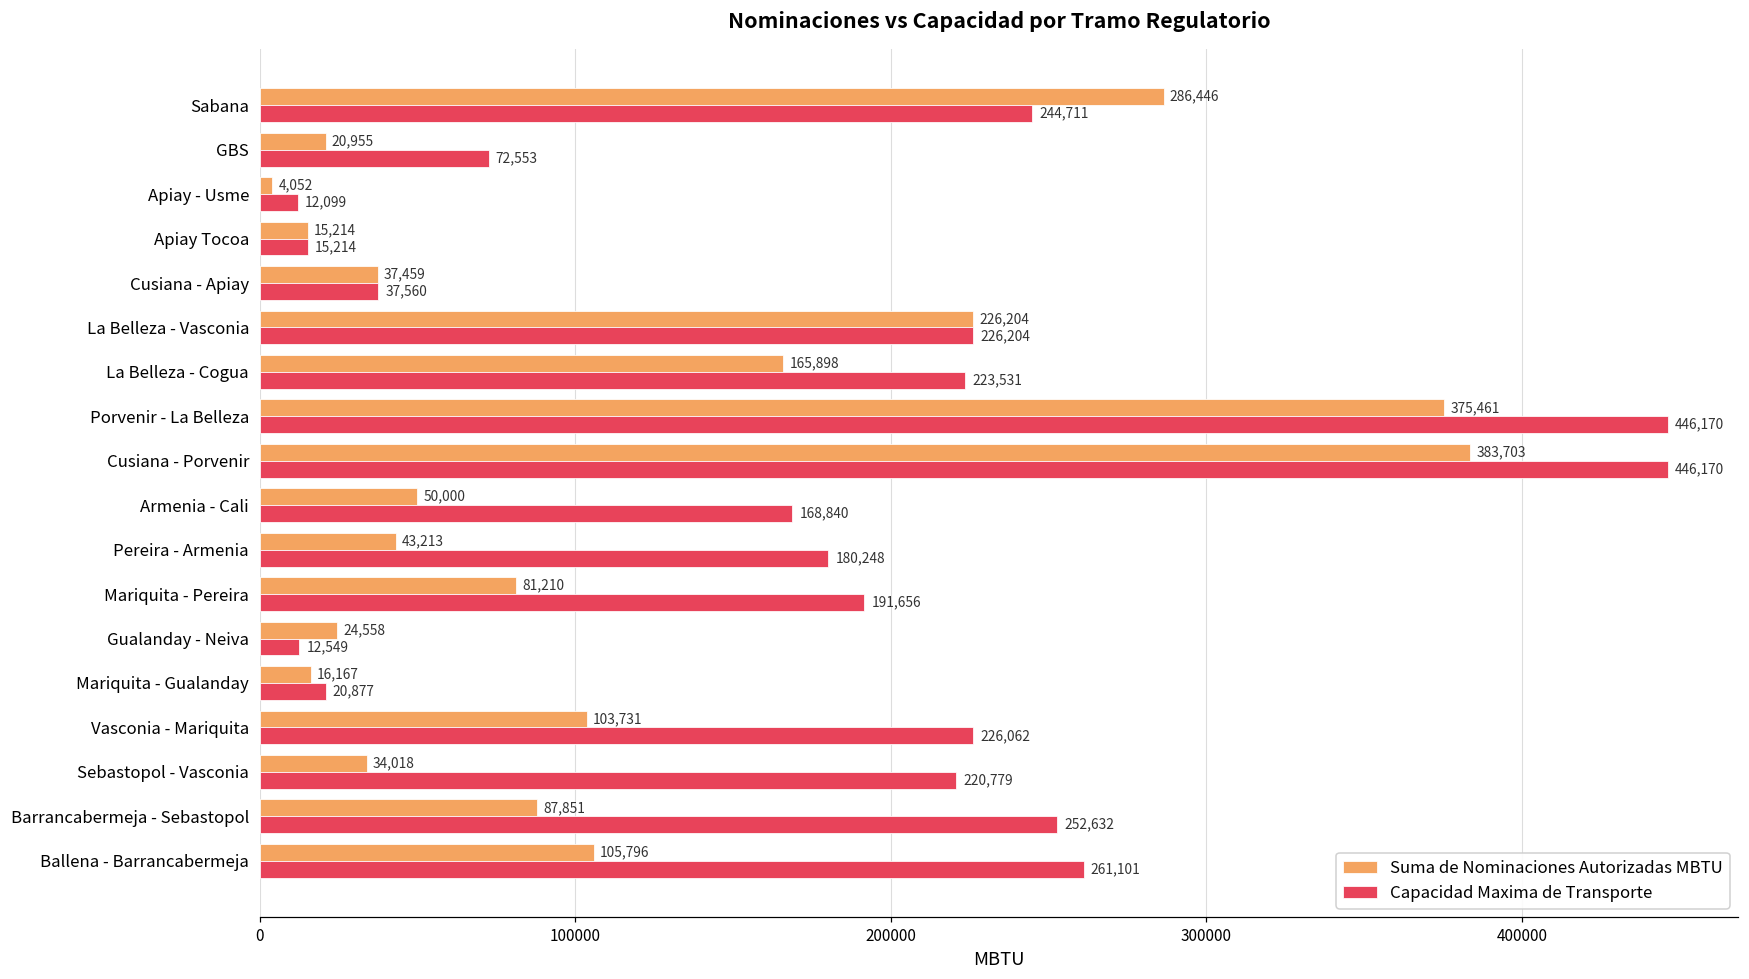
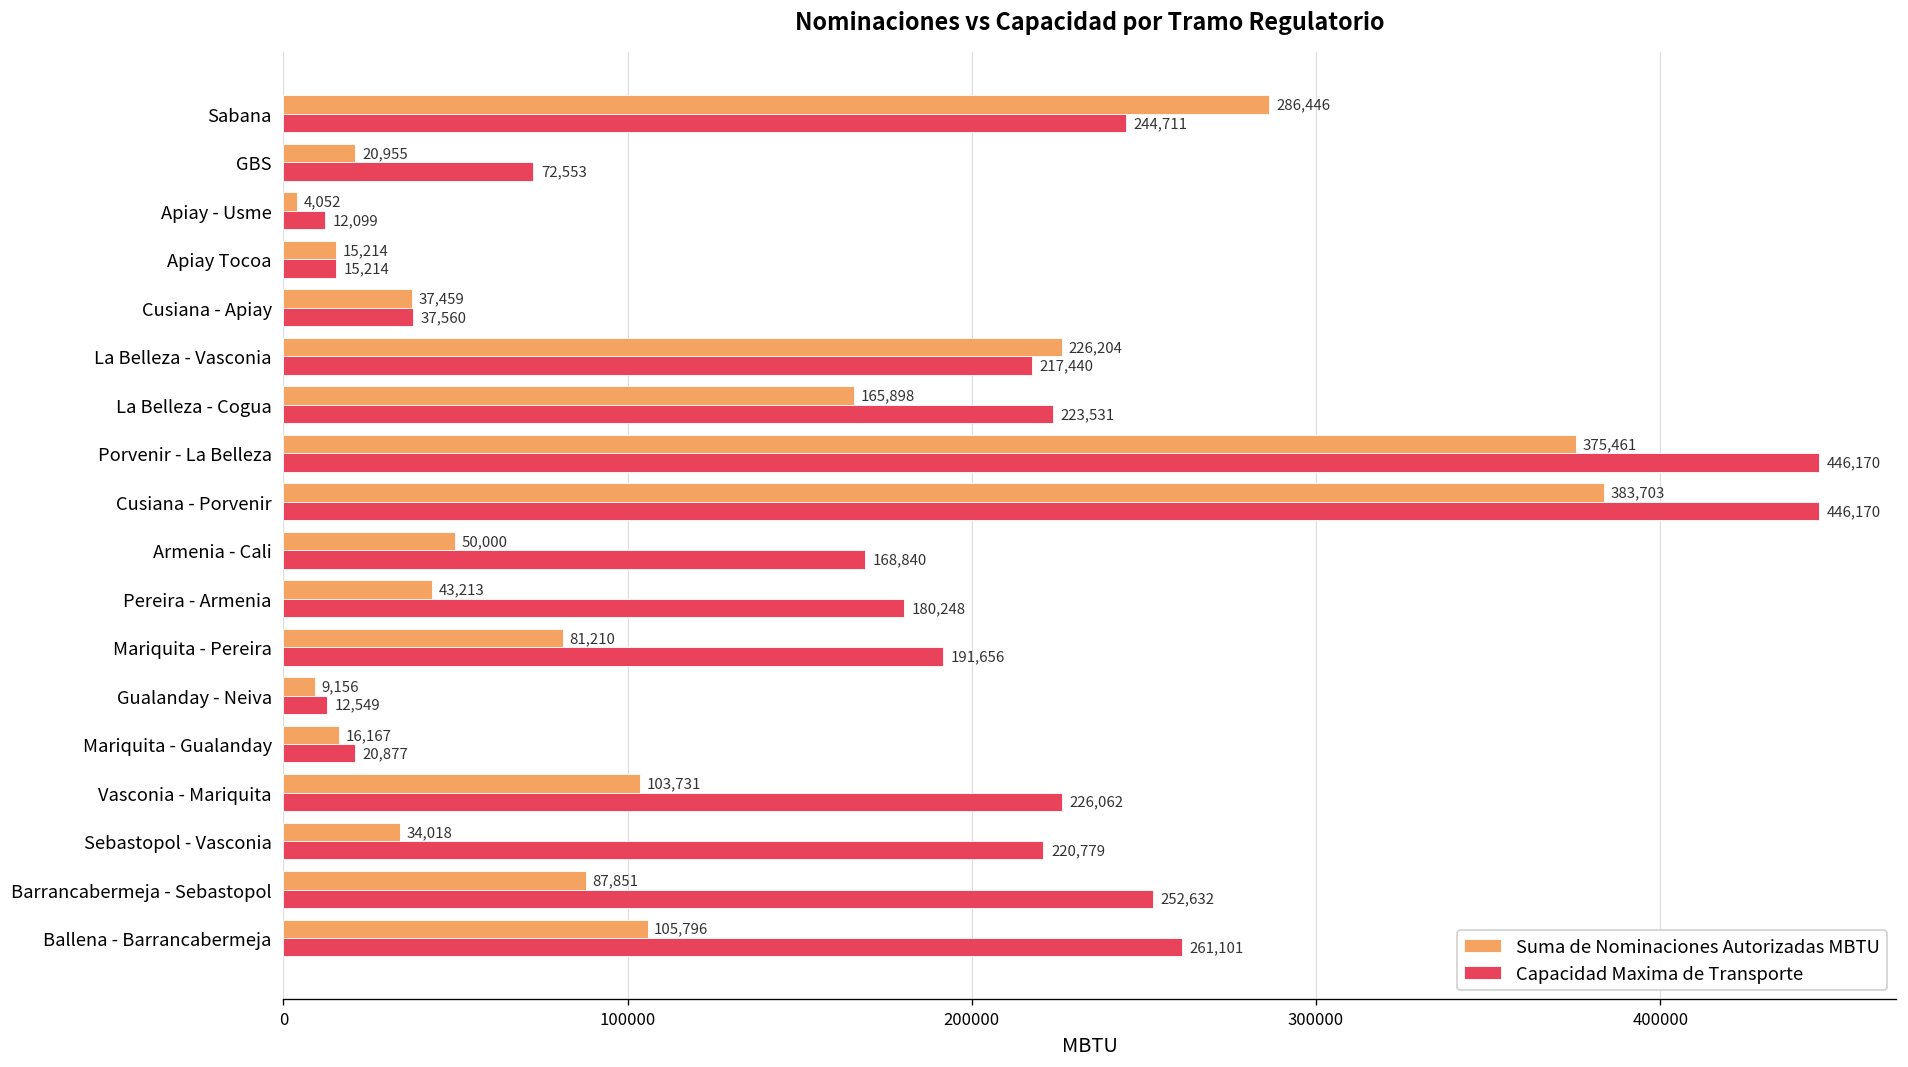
Capacidad Maxima de Transporte, La Belleza - Vasconia: 226,204 -> 217,440
Suma de Nominaciones Autorizadas MBTU, Gualanday - Neiva: 24,558 -> 9,156
